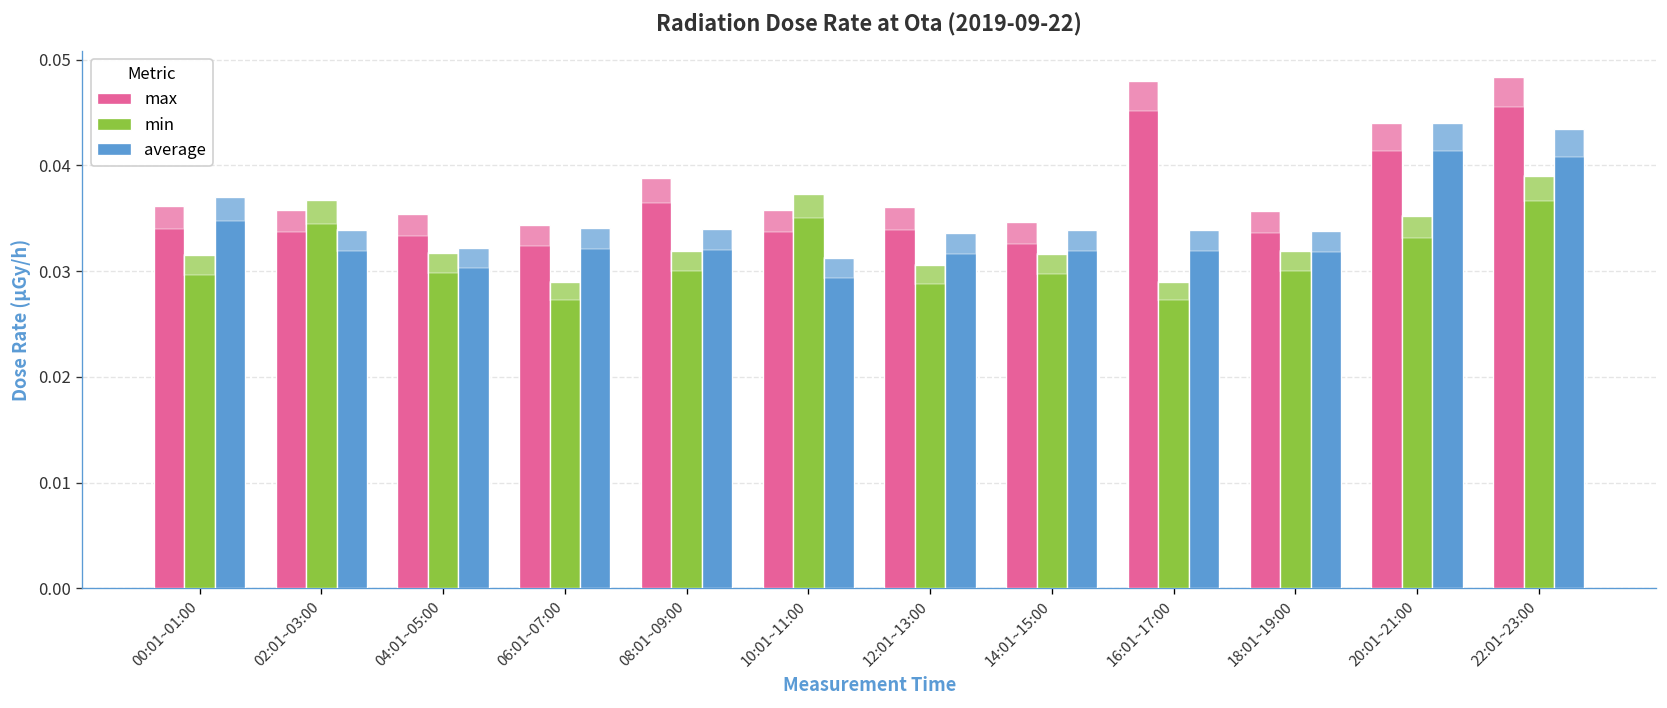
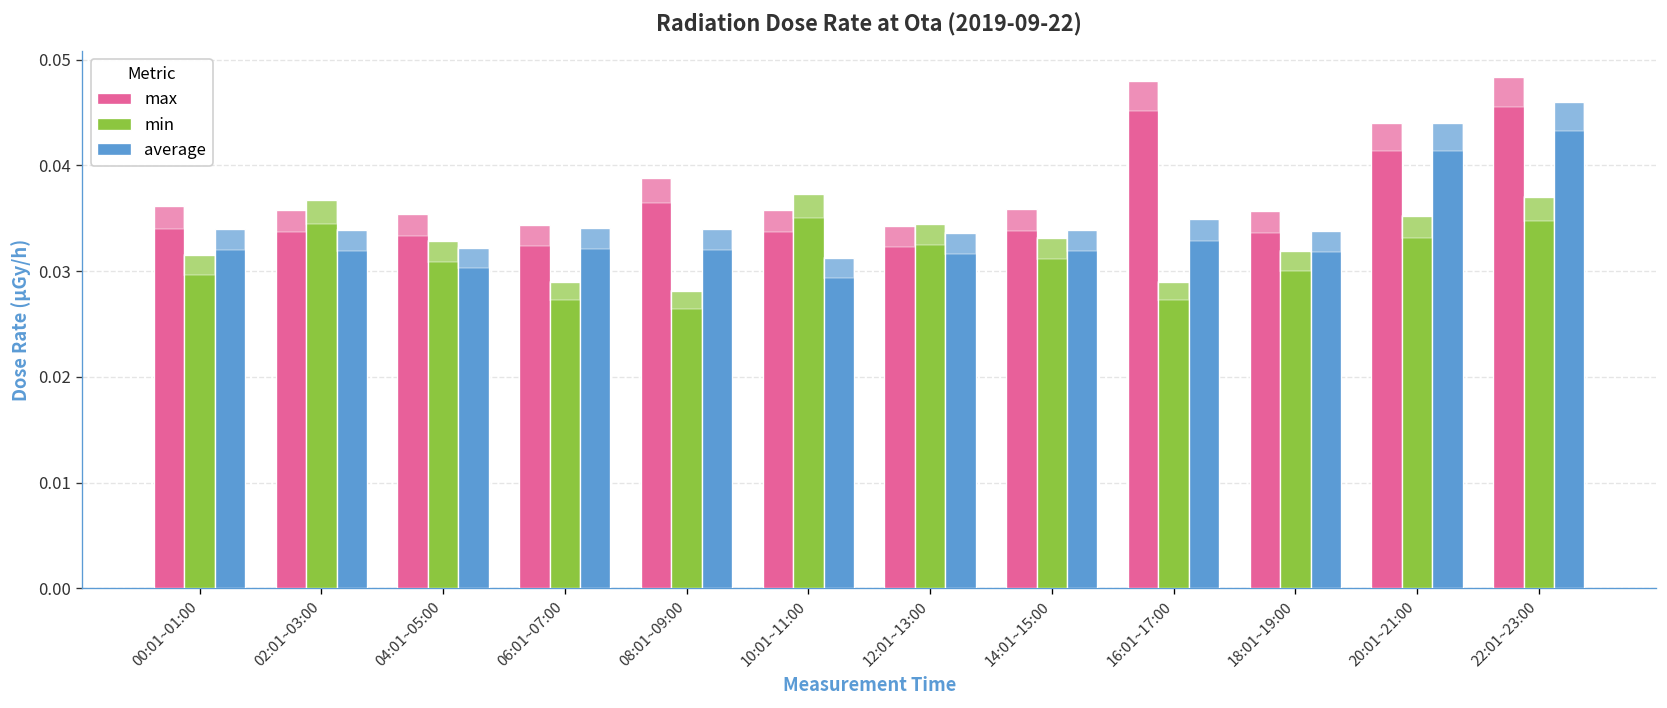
average, 00:01~01:00: 0.037 -> 0.034
min, 04:01~05:00: 0.032 -> 0.033
min, 08:01~09:00: 0.032 -> 0.028
max, 12:01~13:00: 0.036 -> 0.034
min, 12:01~13:00: 0.031 -> 0.035
max, 14:01~15:00: 0.035 -> 0.036
min, 14:01~15:00: 0.032 -> 0.033
average, 16:01~17:00: 0.034 -> 0.035
min, 22:01~23:00: 0.039 -> 0.037
average, 22:01~23:00: 0.043 -> 0.046
